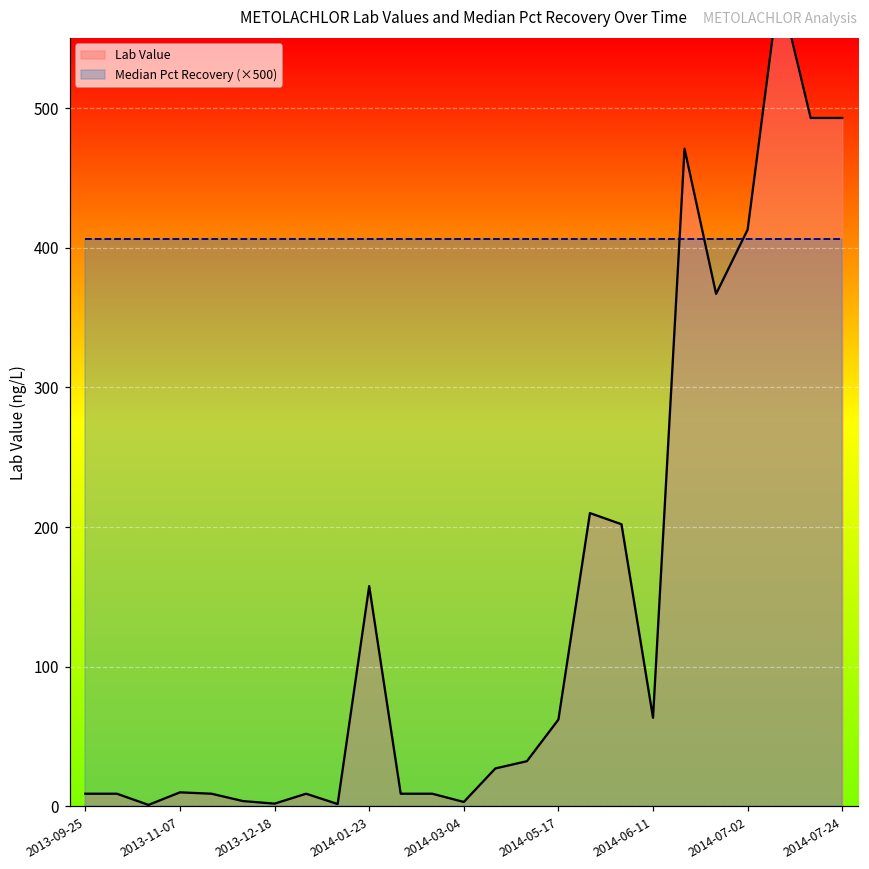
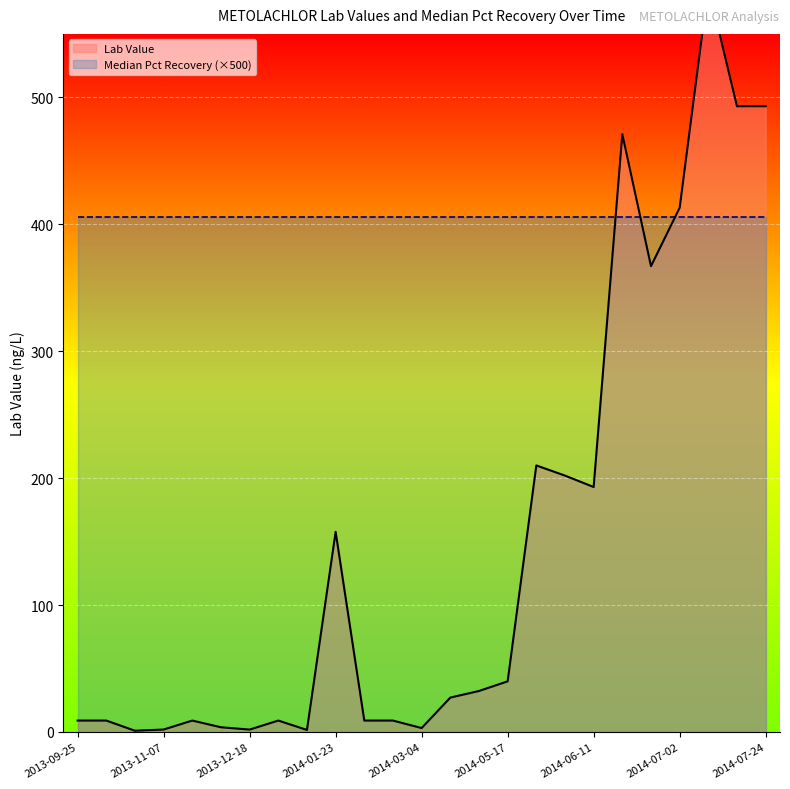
Lab Value, 2013-11-07: 10 -> 2
Lab Value, 2014-05-17: 62 -> 40
Lab Value, 2014-06-11: 63 -> 193
